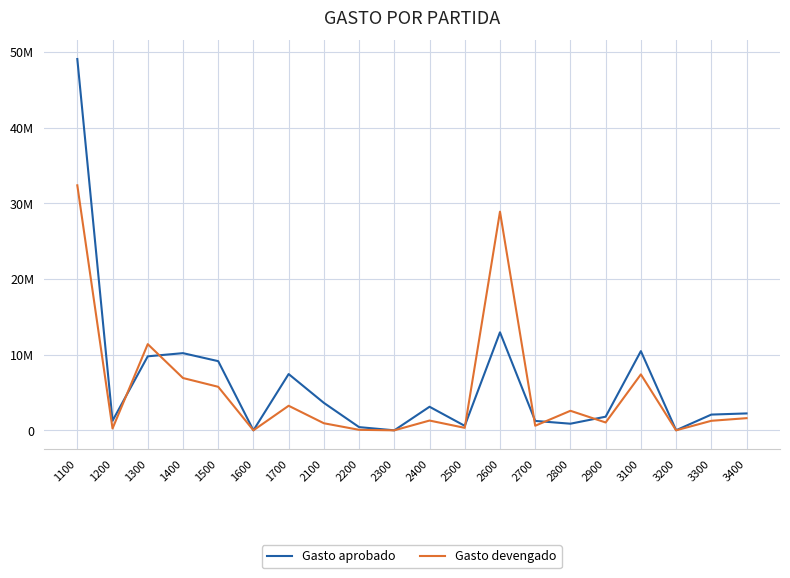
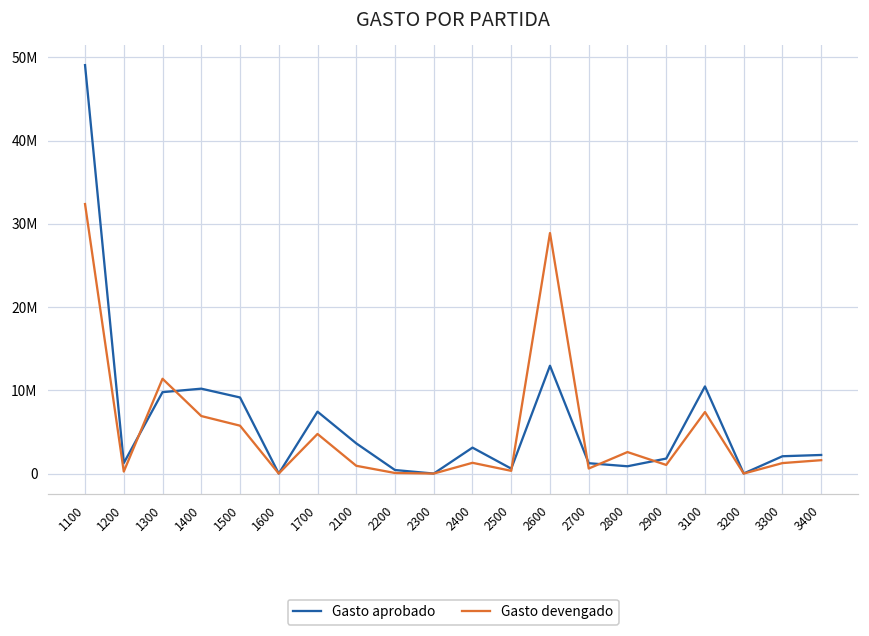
Gasto devengado, 1700: 3000000 -> 5000000
